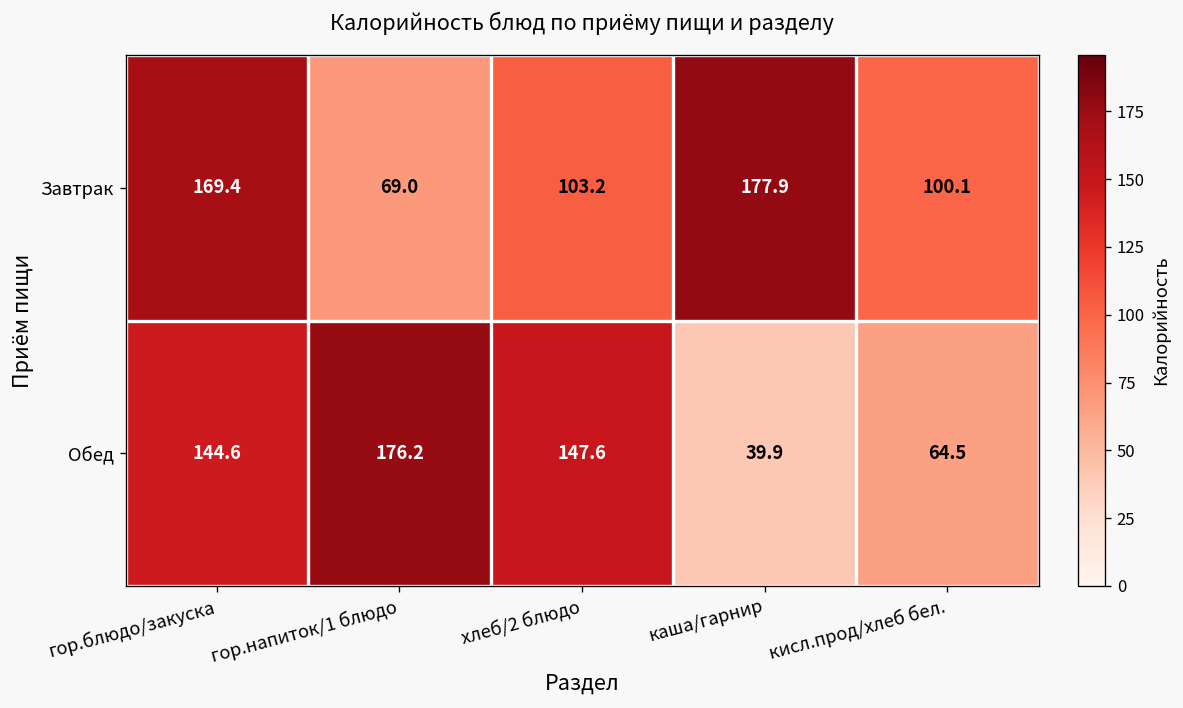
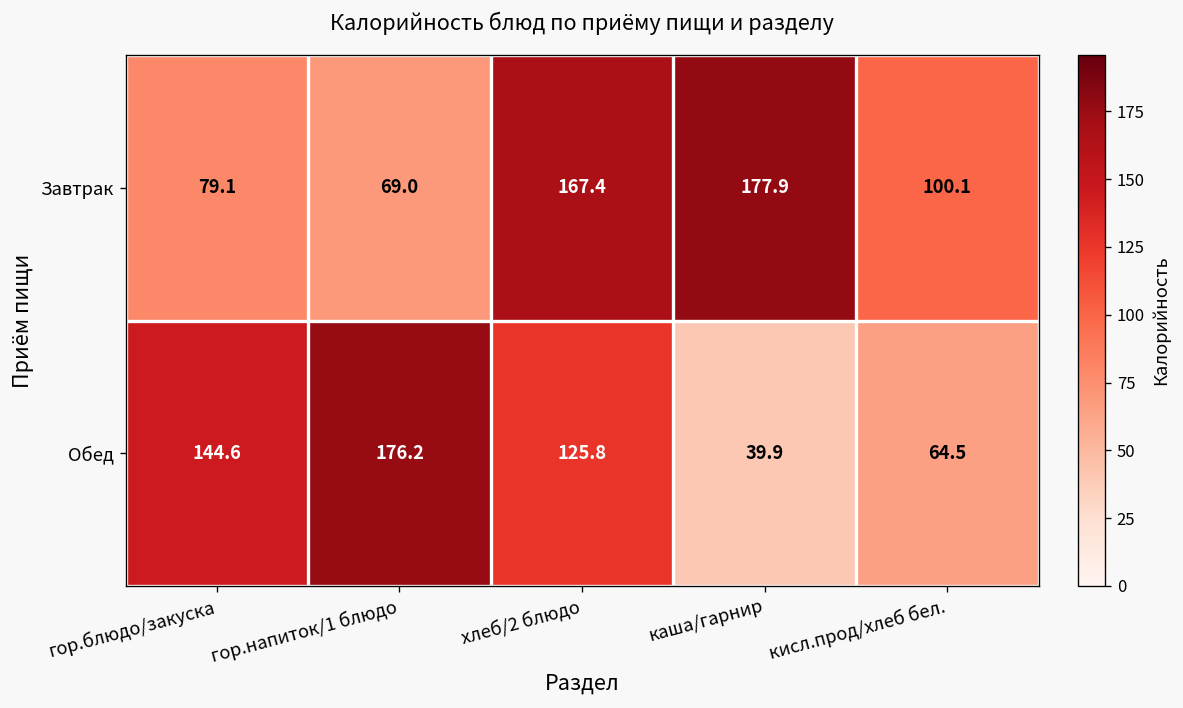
Завтрак, гор.блюдо/закуска: 169.4 -> 79.1
Завтрак, хлеб/2 блюдо: 103.2 -> 167.4
Обед, хлеб/2 блюдо: 147.6 -> 125.8
